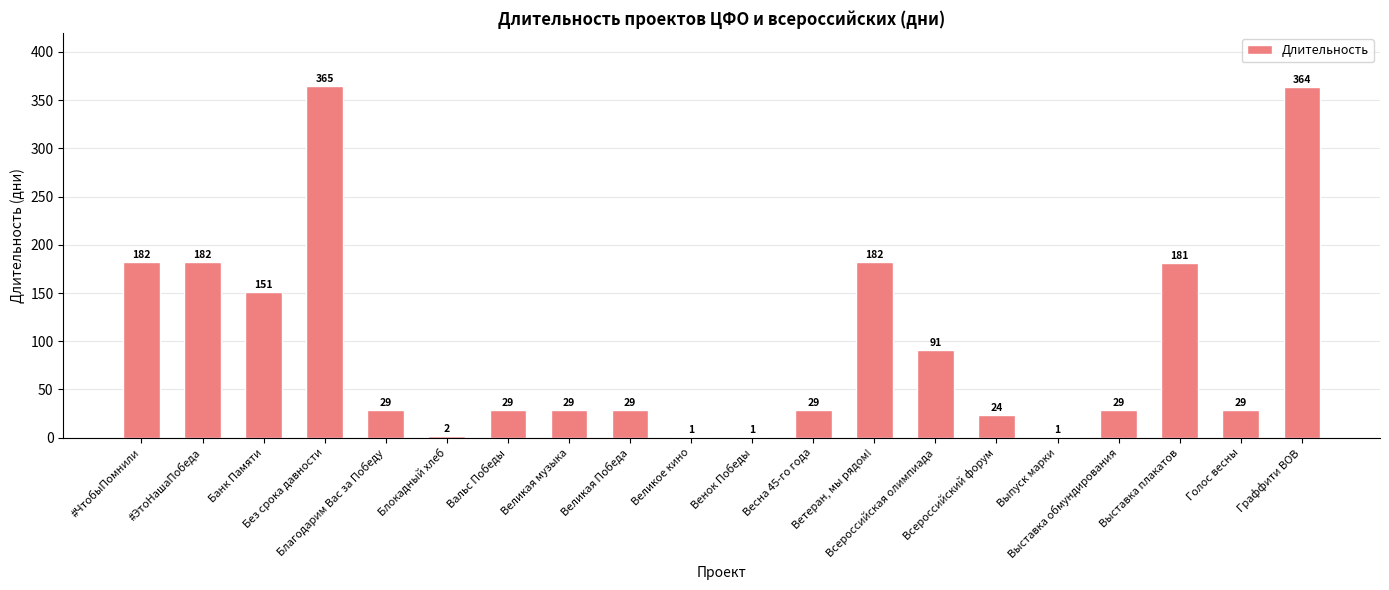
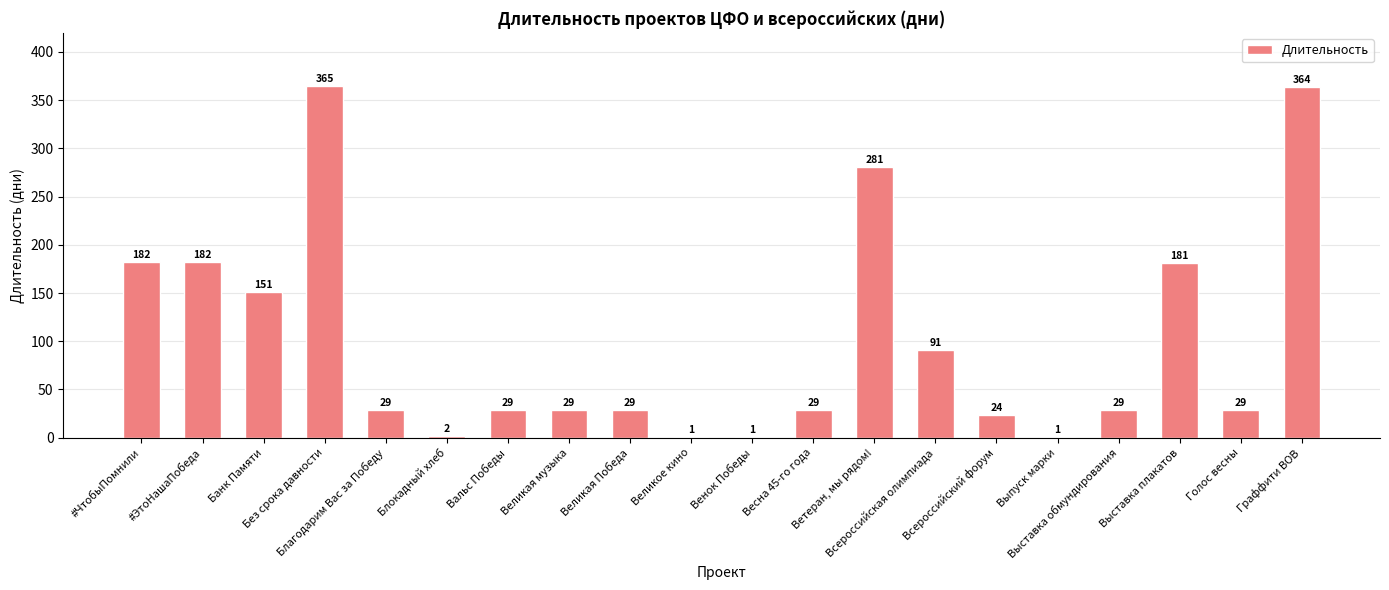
Ветеран, мы рядом!: 182 -> 281
